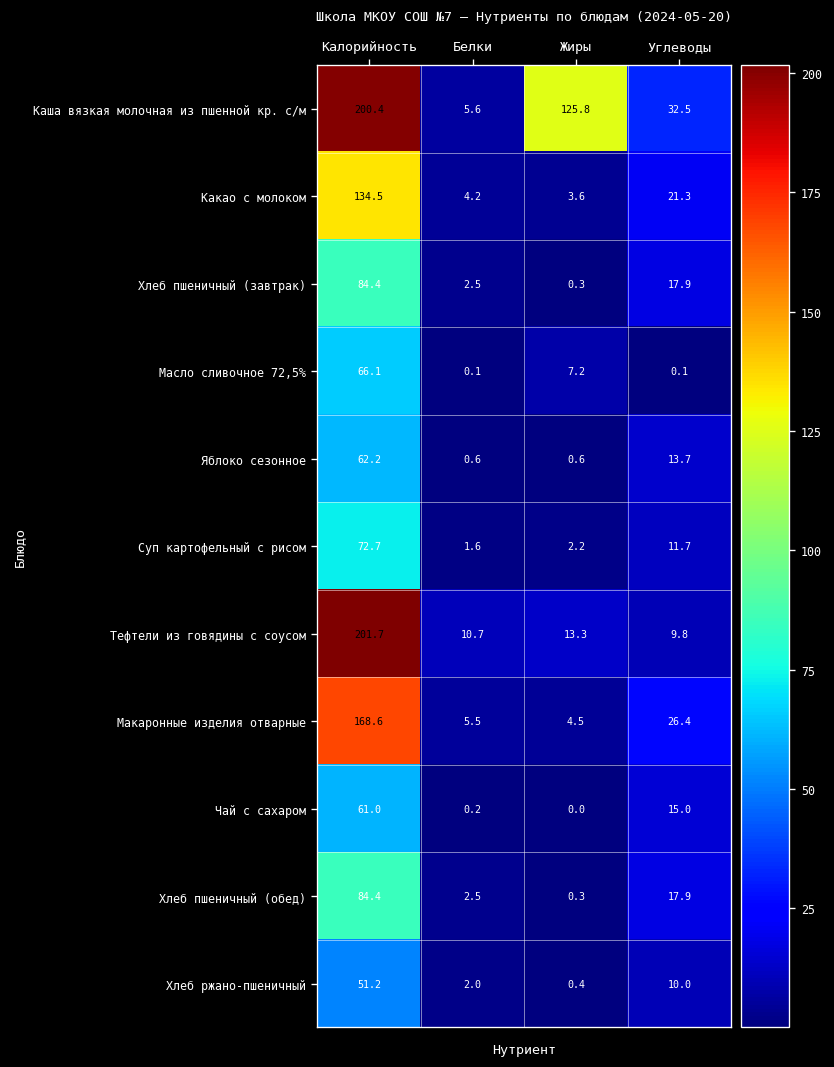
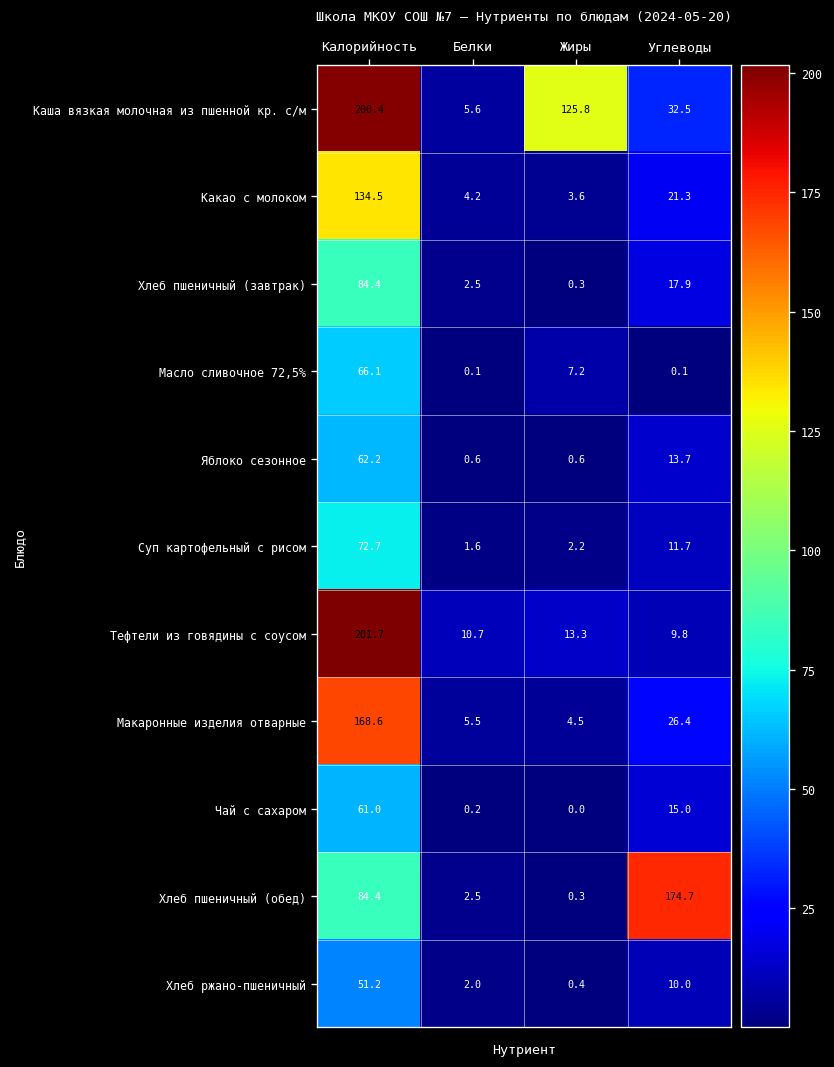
Хлеб пшеничный (обед), Углеводы: 17.9 -> 174.7
